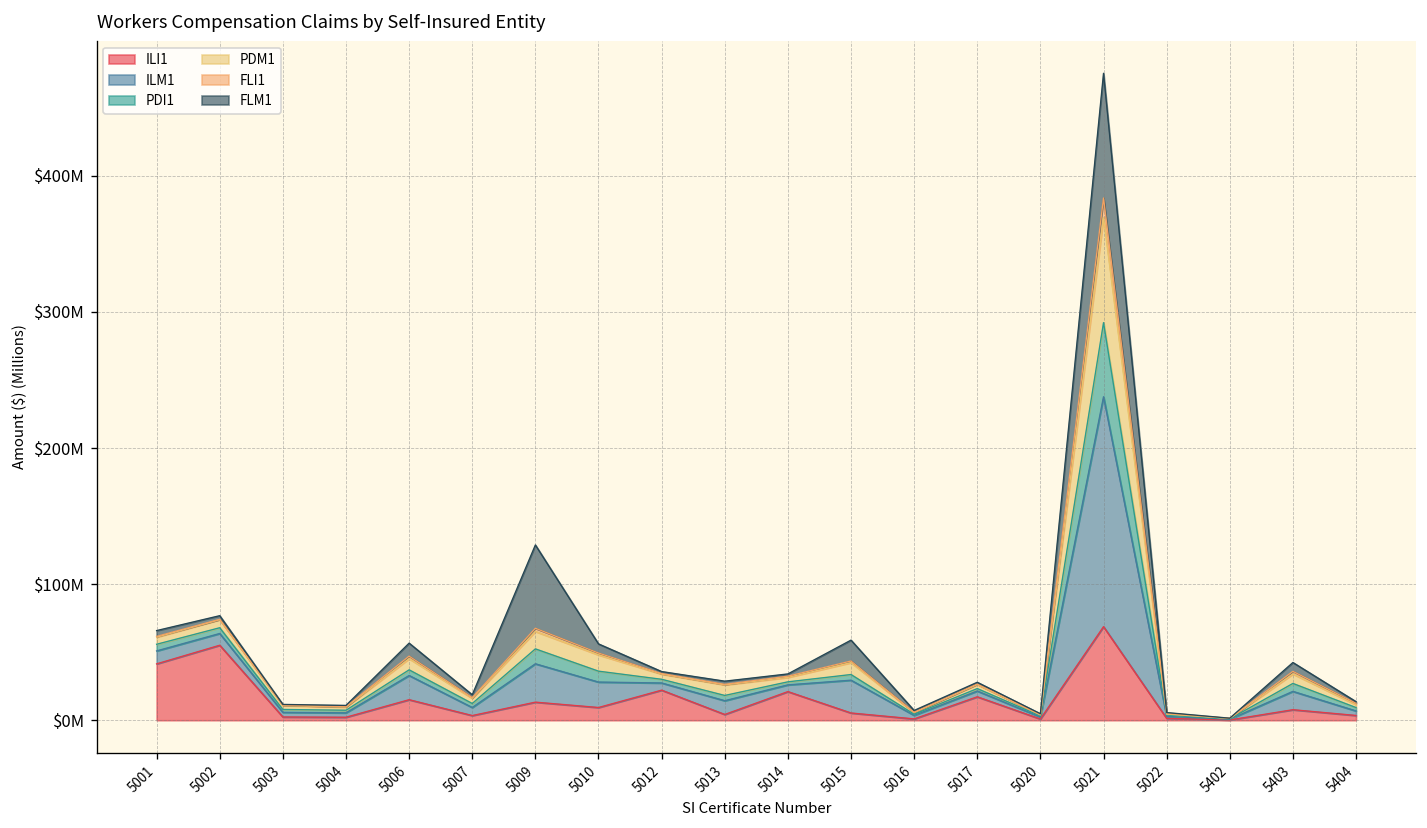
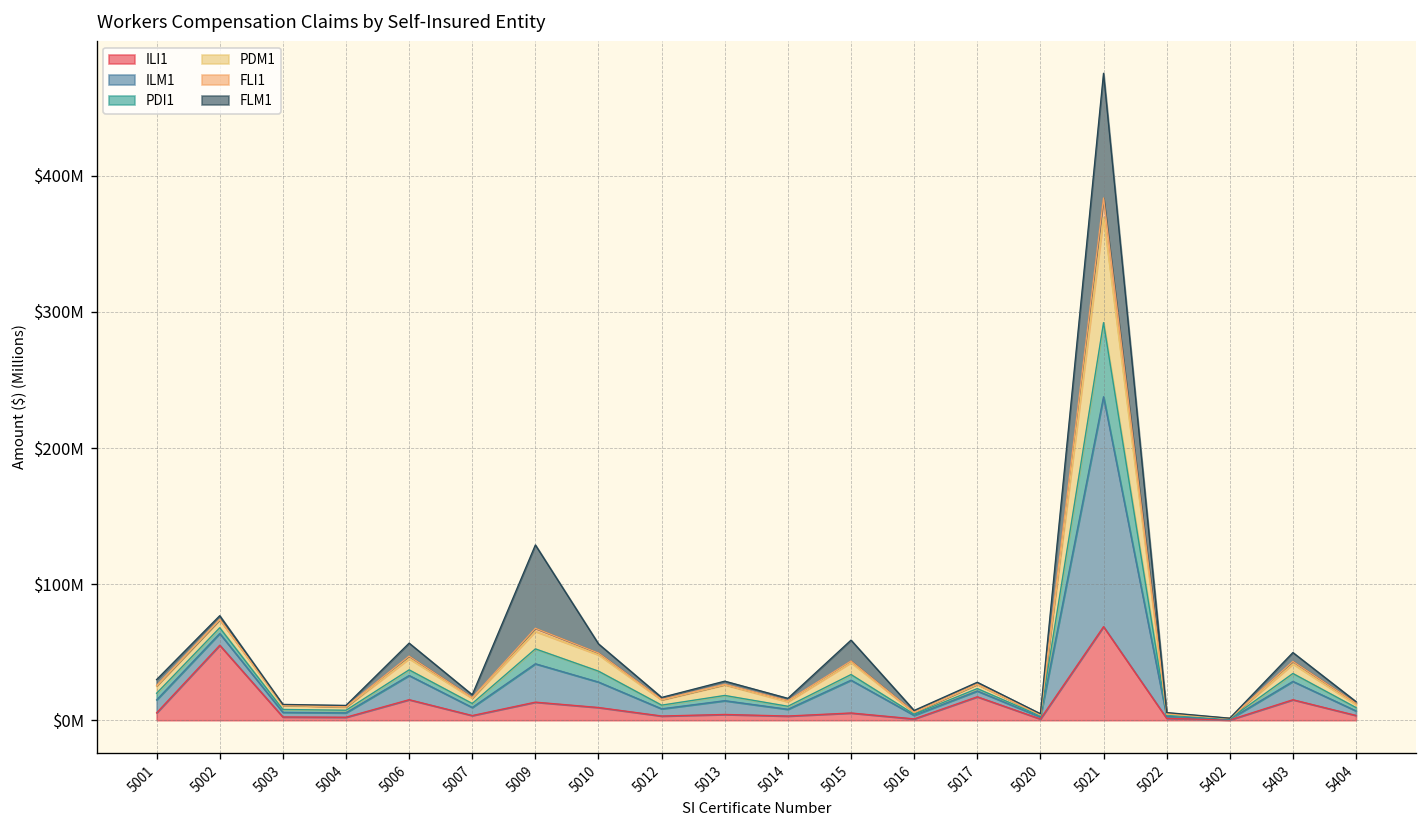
ILI1, 5001: $41000000 -> $5000000
ILI1, 5012: $22000000 -> $3000000
ILI1, 5014: $21000000 -> $3000000
ILI1, 5403: $8000000 -> $15000000
